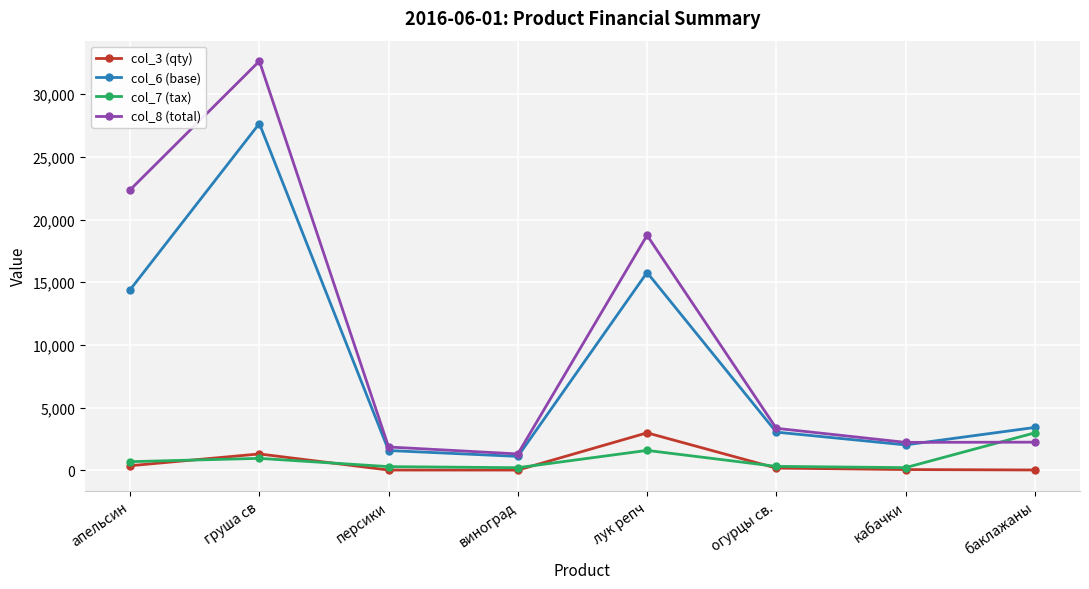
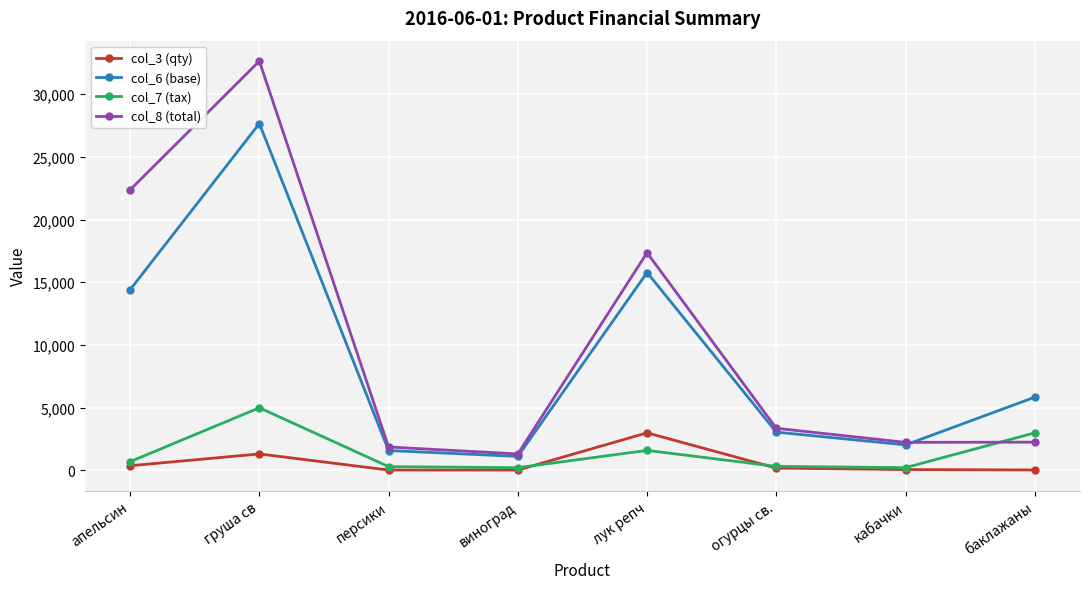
col_7 (tax), груша св: 900 -> 5,000
col_8 (total), лук репч: 18,700 -> 17,400
col_6 (base), баклажаны: 3,400 -> 5,800
